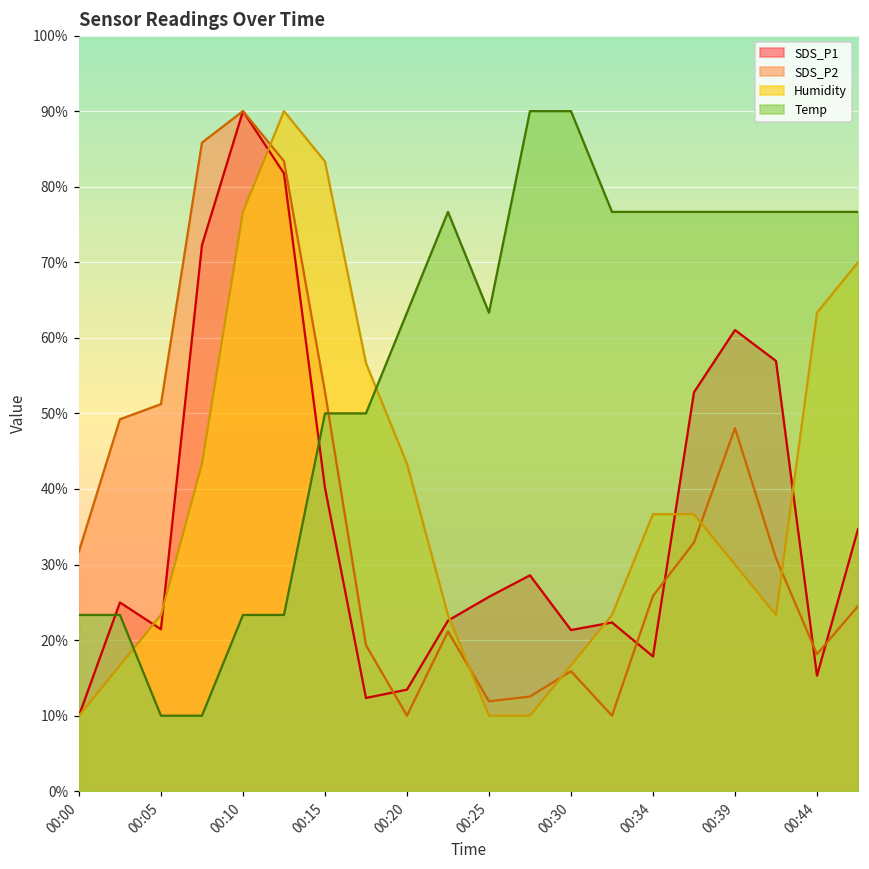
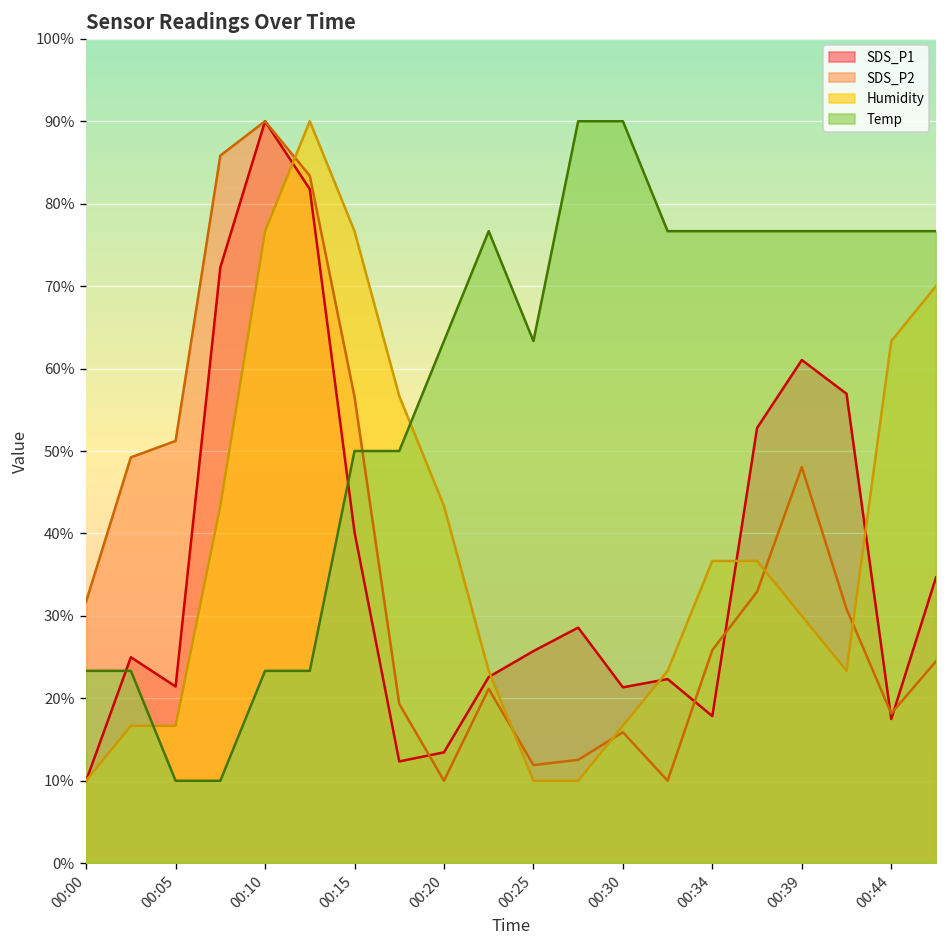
Humidity, 00:05: 23% -> 17%
SDS_P2, 00:15: 53% -> 57%
Humidity, 00:15: 83% -> 77%
SDS_P1, 00:44: 15% -> 17%
